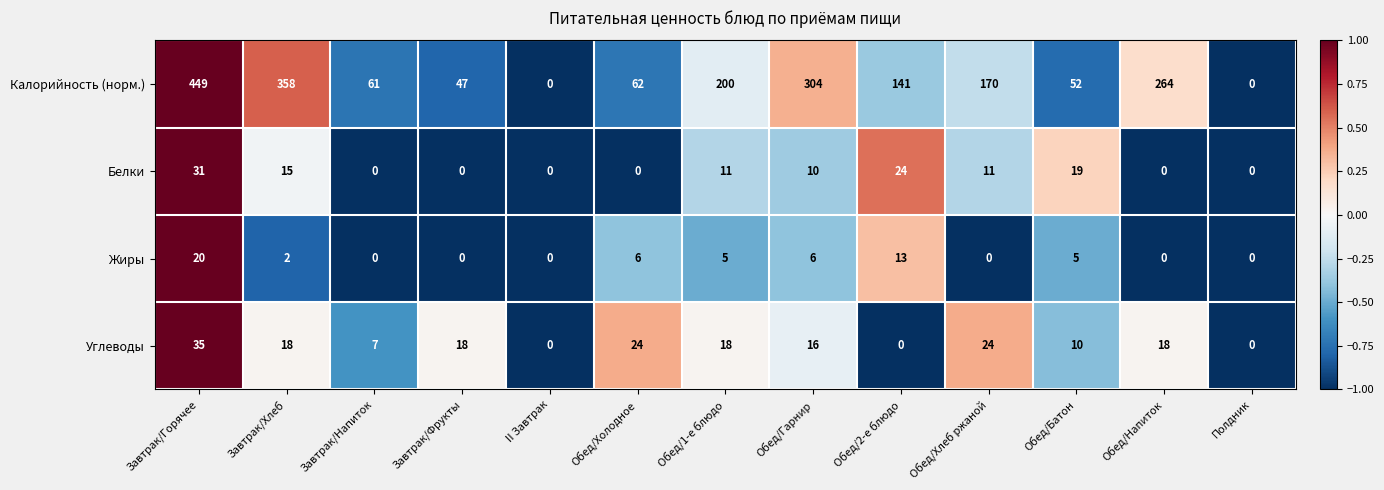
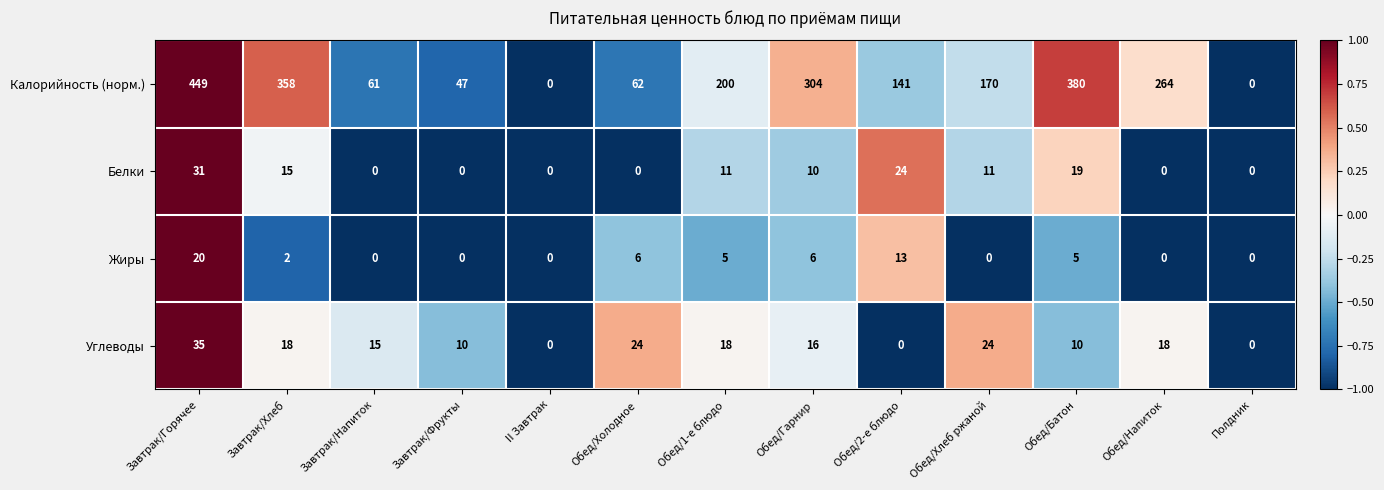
Калорийность (норм.), Обед/Батон: 52 -> 380
Углеводы, Завтрак/Напиток: 7 -> 15
Углеводы, Завтрак/Фрукты: 18 -> 10
